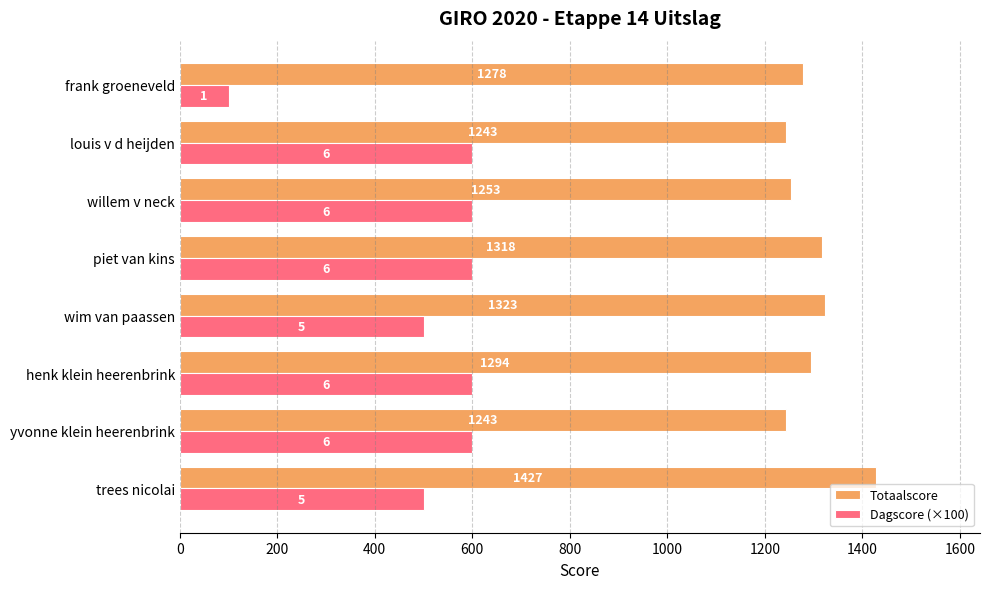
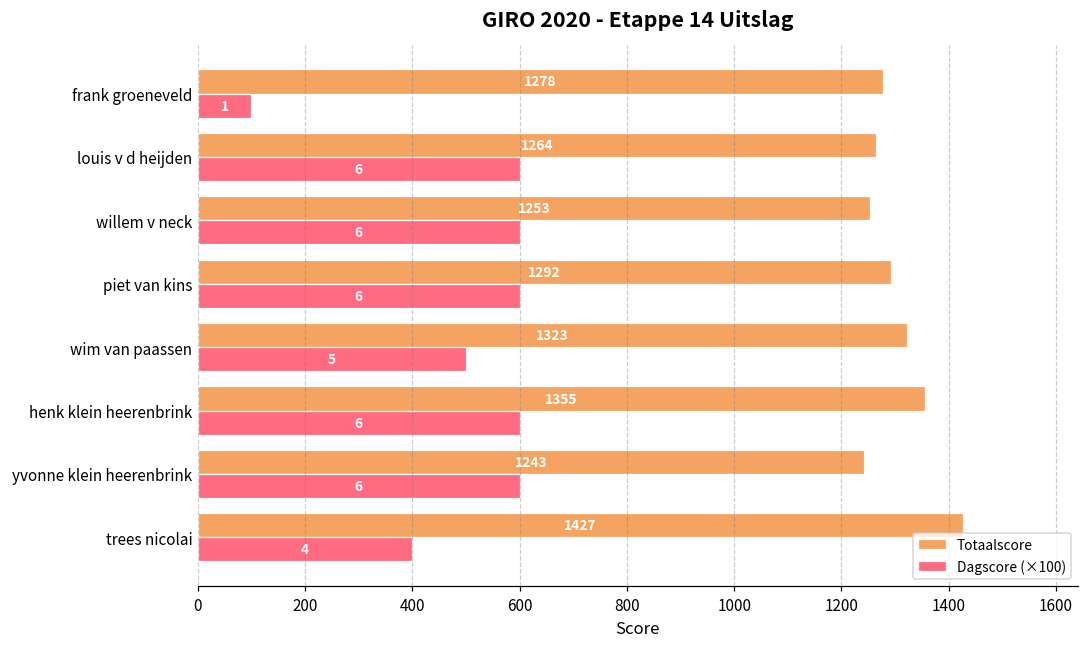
Totaalscore, louis v d heijden: 1243 -> 1264
Totaalscore, piet van kins: 1318 -> 1292
Totaalscore, henk klein heerenbrink: 1294 -> 1355
Dagscore (×100), trees nicolai: 5 -> 4
